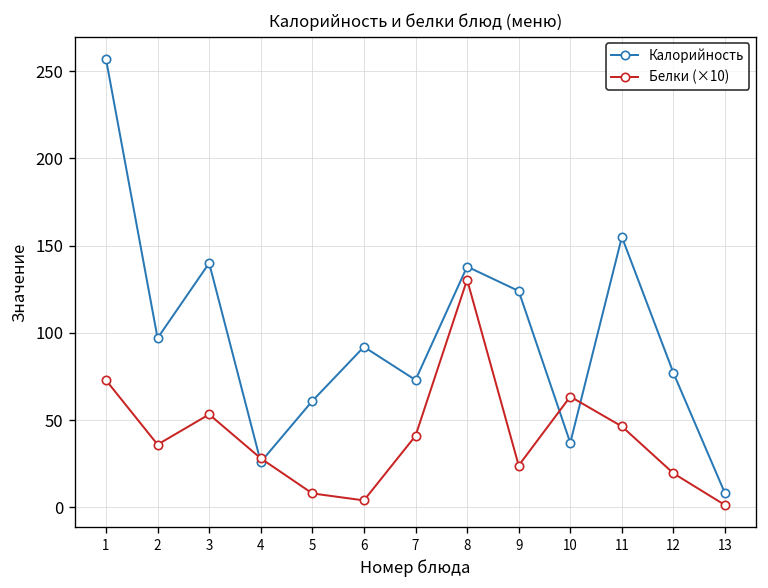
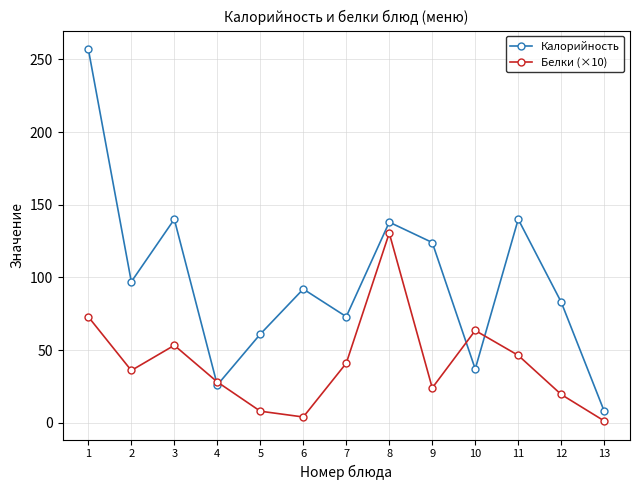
Калорийность, 11: 155 -> 140
Калорийность, 12: 77 -> 83
